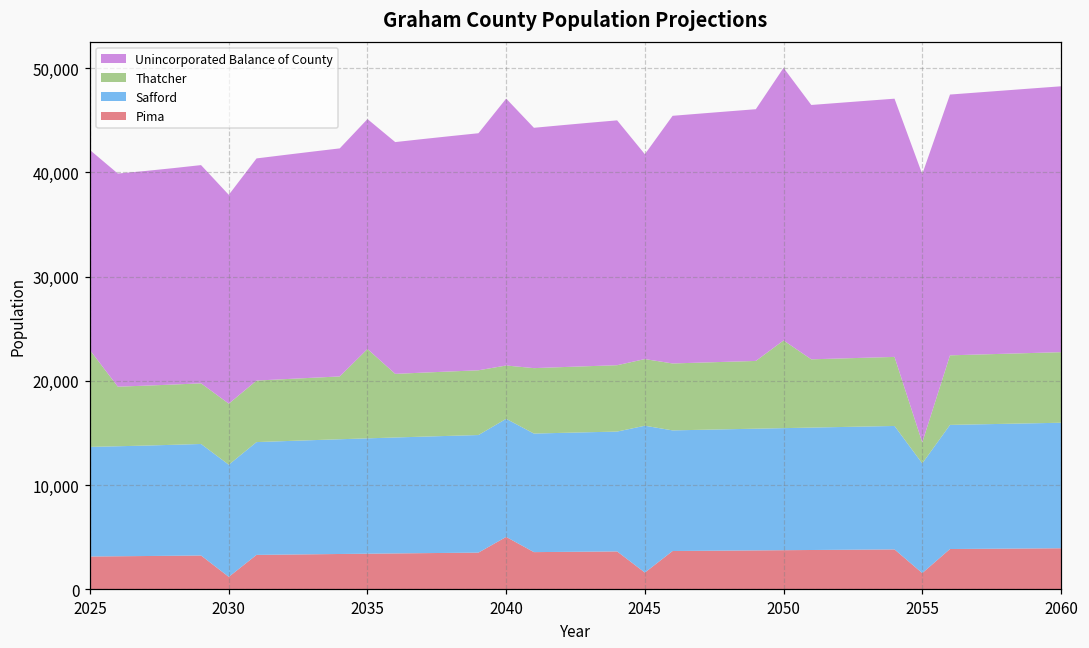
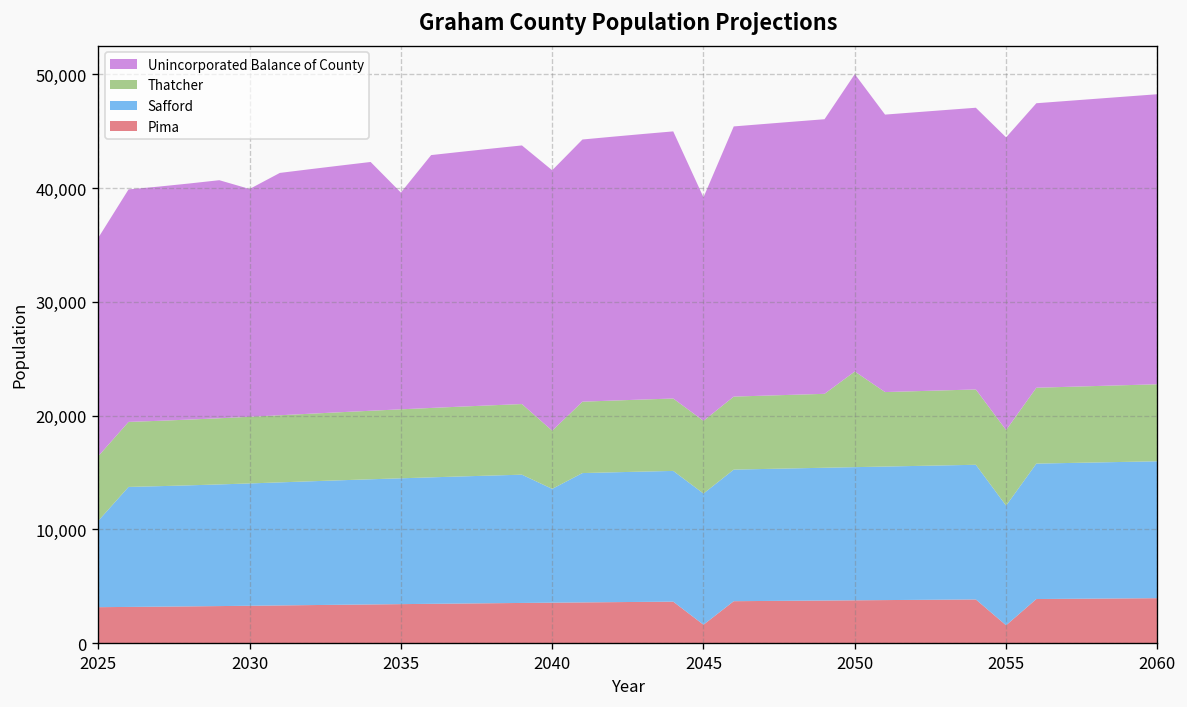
Safford, 2025: 11,000 -> 8,000
Thatcher, 2025: 9,000 -> 6,000
Pima, 2030: 1,000 -> 3,000
Thatcher, 2035: 9,000 -> 6,000
Unincorporated Balance of County, 2035: 22,000 -> 19,000
Pima, 2040: 5,000 -> 4,000
Safford, 2040: 11,000 -> 10,000
Unincorporated Balance of County, 2040: 26,000 -> 23,000
Safford, 2045: 14,000 -> 12,000
Thatcher, 2055: 2,000 -> 7,000
